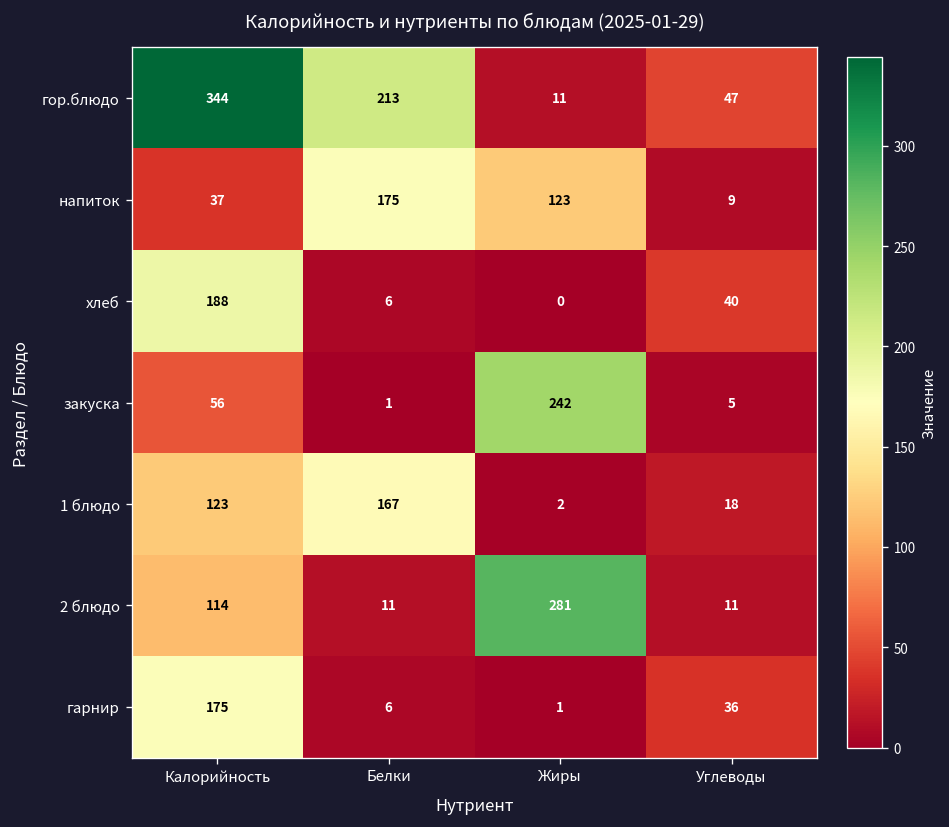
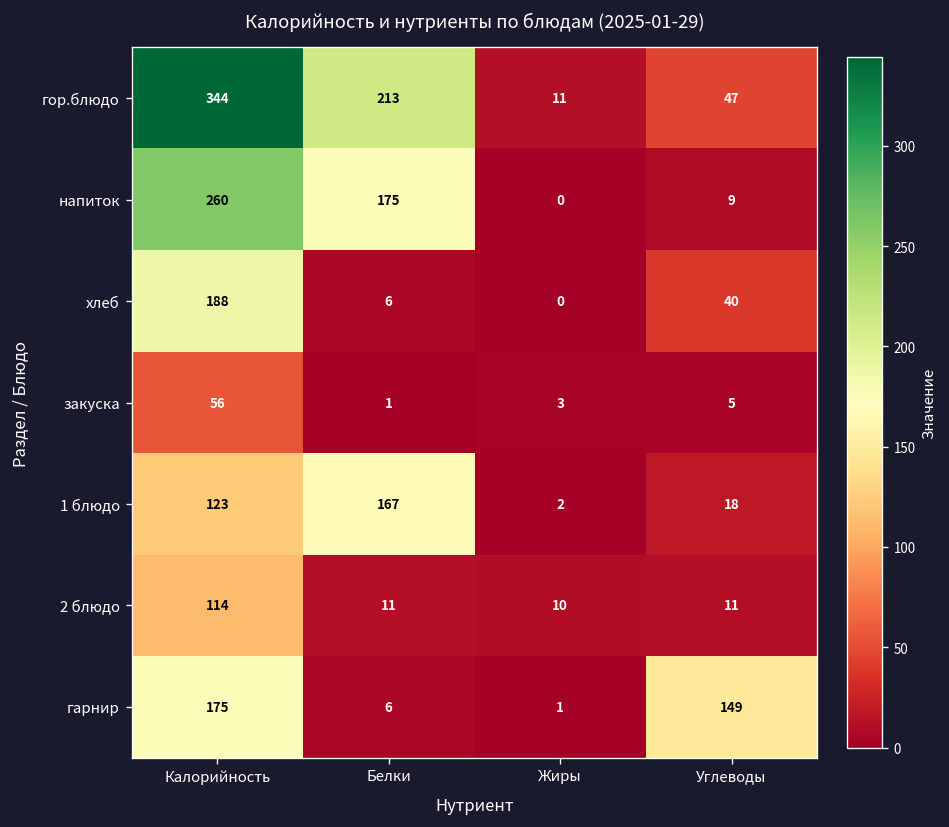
напиток, Калорийность: 37 -> 260
напиток, Жиры: 123 -> 0
закуска, Жиры: 242 -> 3
2 блюдо, Жиры: 281 -> 10
гарнир, Углеводы: 36 -> 149
